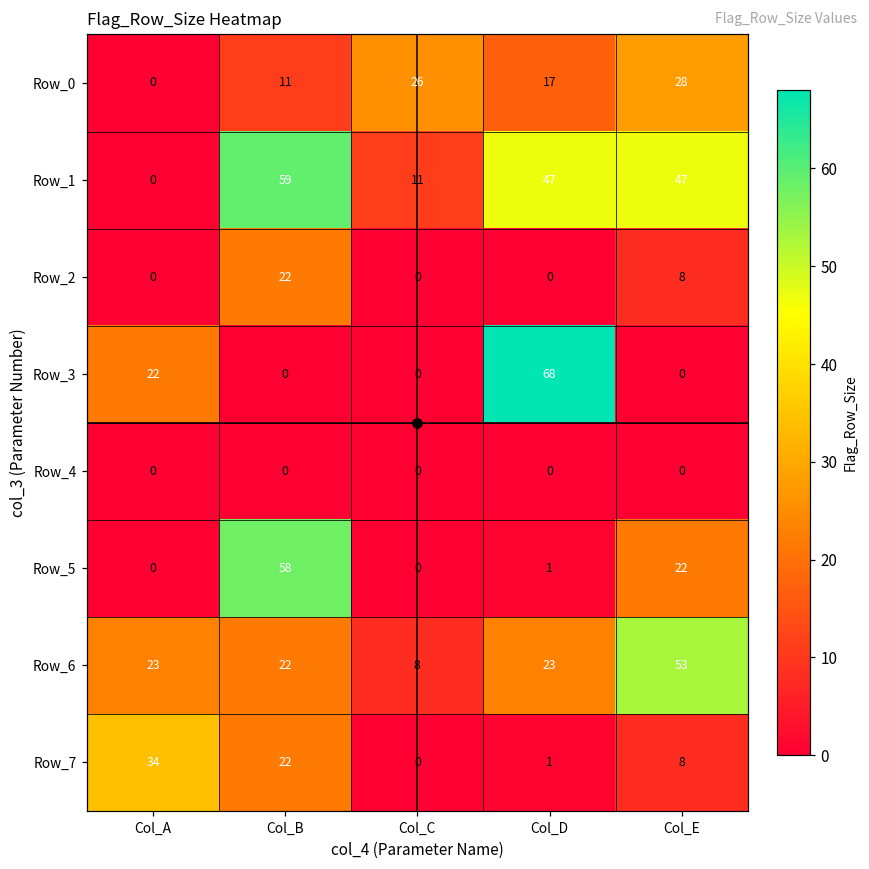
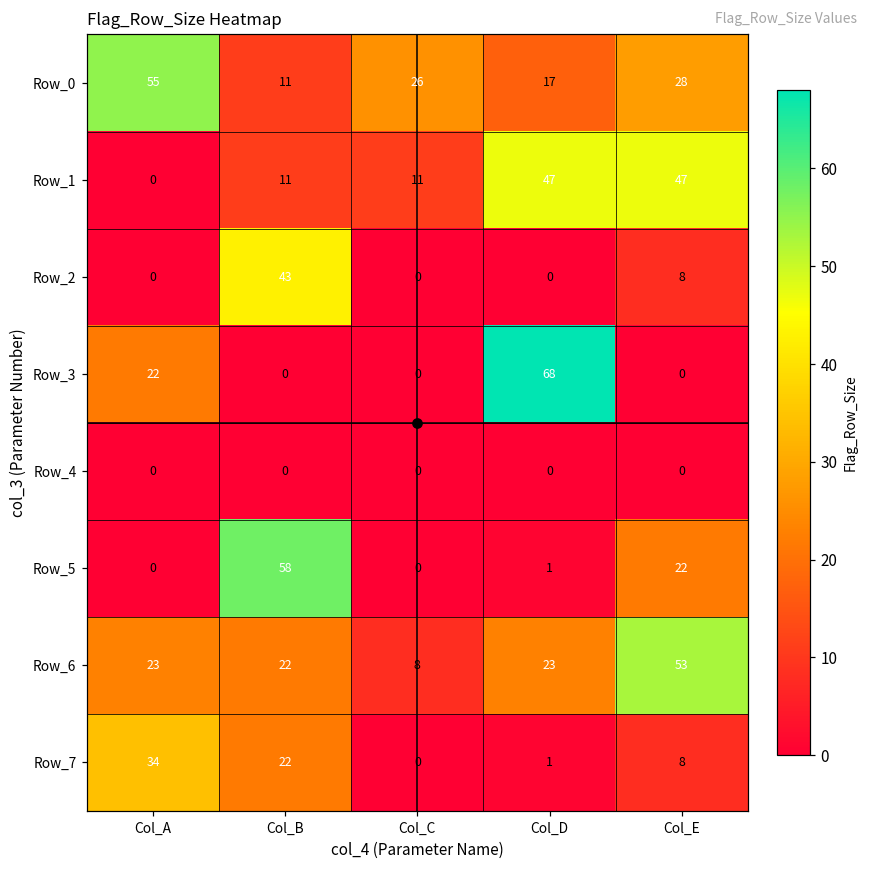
Row_0, Col_A: 0 -> 55
Row_1, Col_B: 59 -> 11
Row_2, Col_B: 22 -> 43
